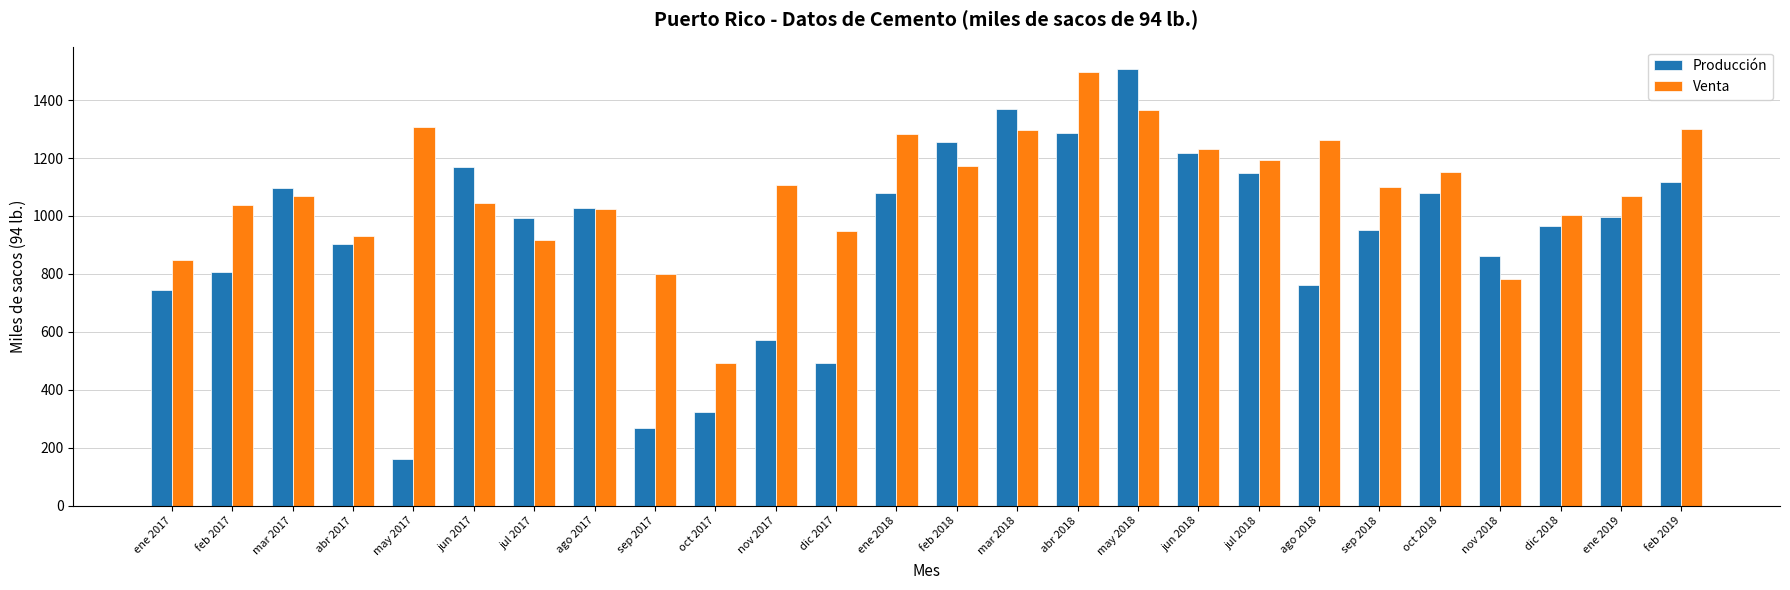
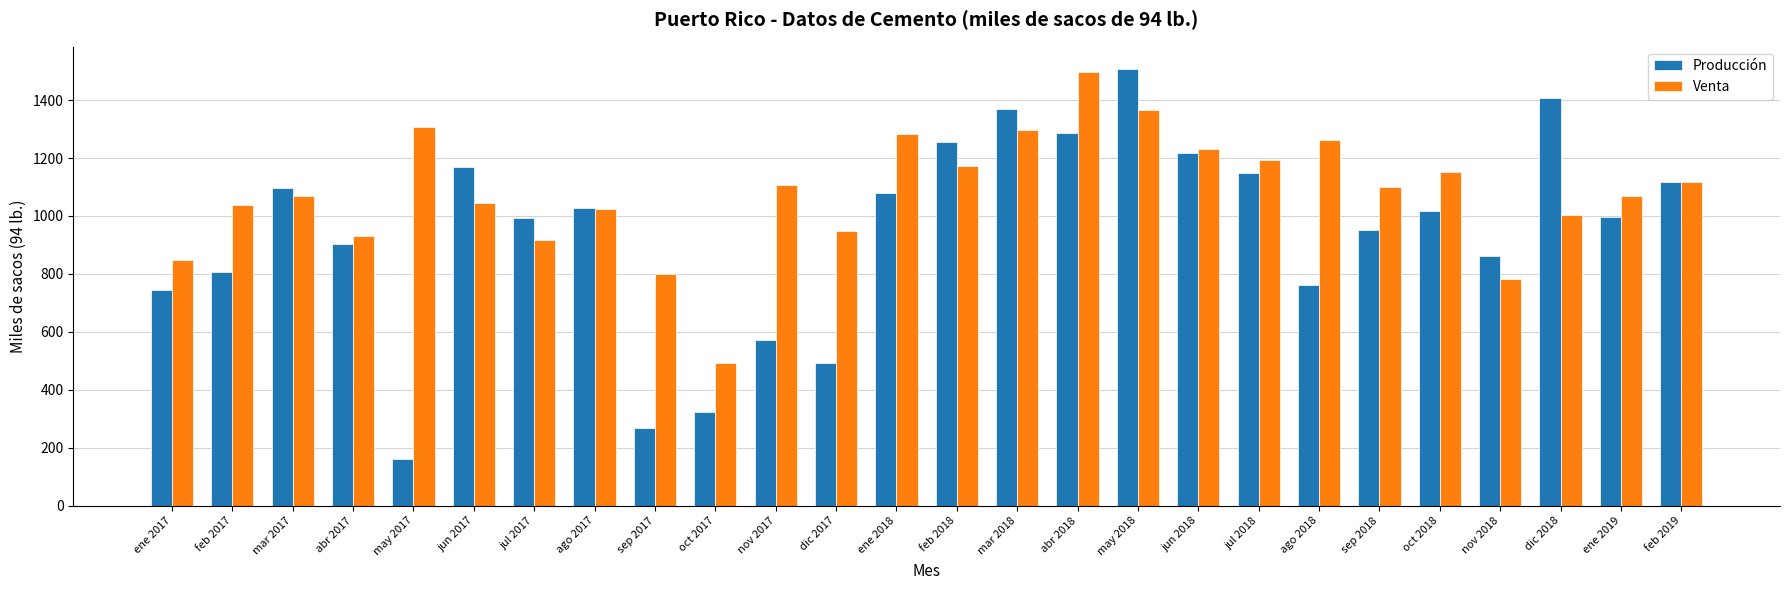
Producción, oct 2018: 1080 -> 1020
Producción, dic 2018: 960 -> 1410
Venta, feb 2019: 1300 -> 1120
